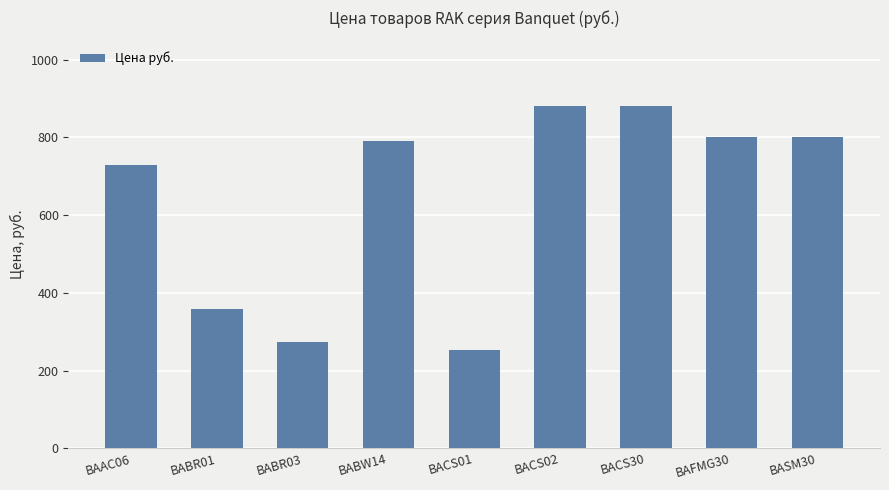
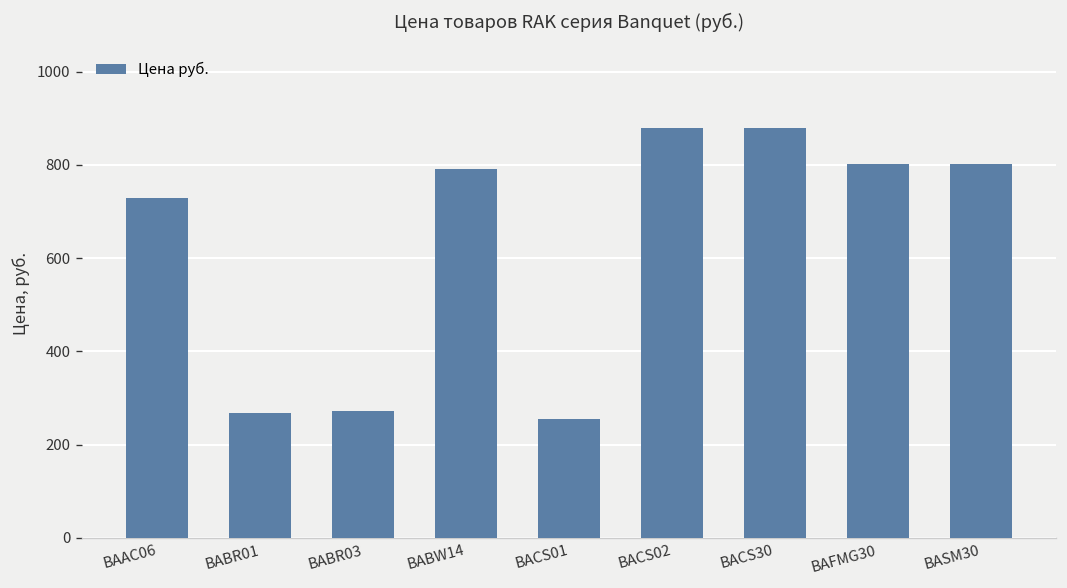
BABR01: 360 -> 270
